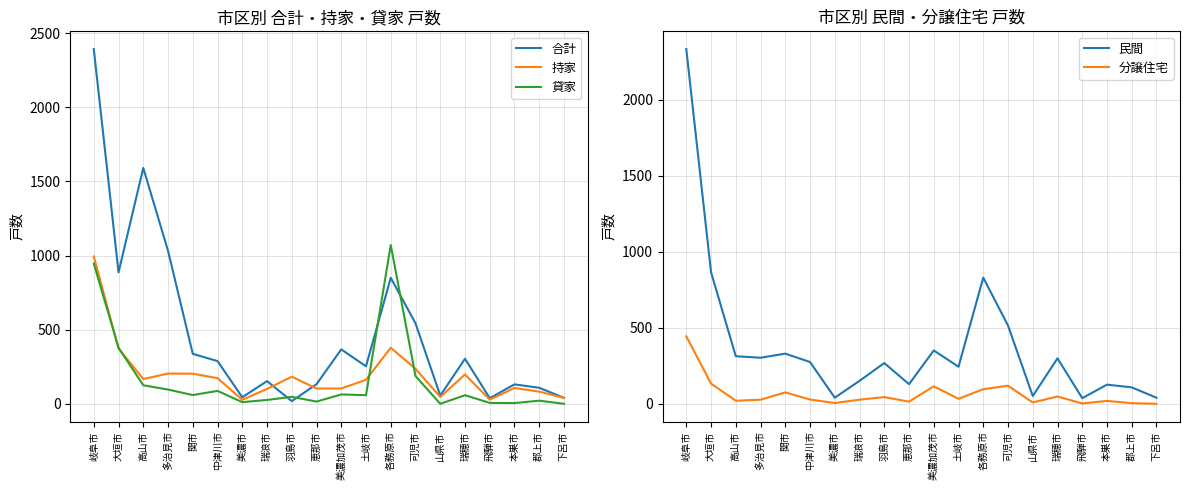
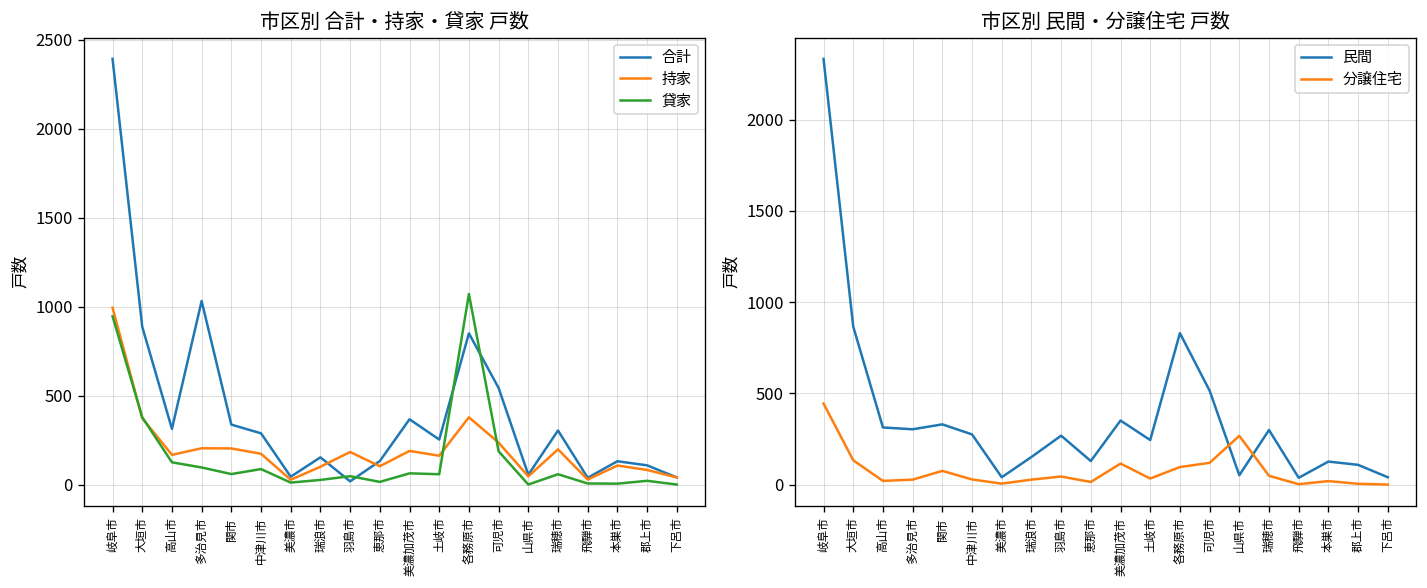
市区別 合計・持家・貸家 戸数, 合計, 高山市: 1590 -> 310
市区別 合計・持家・貸家 戸数, 持家, 美濃加茂市: 100 -> 190
市区別 民間・分譲住宅 戸数, 分譲住宅, 山県市: 10 -> 270
